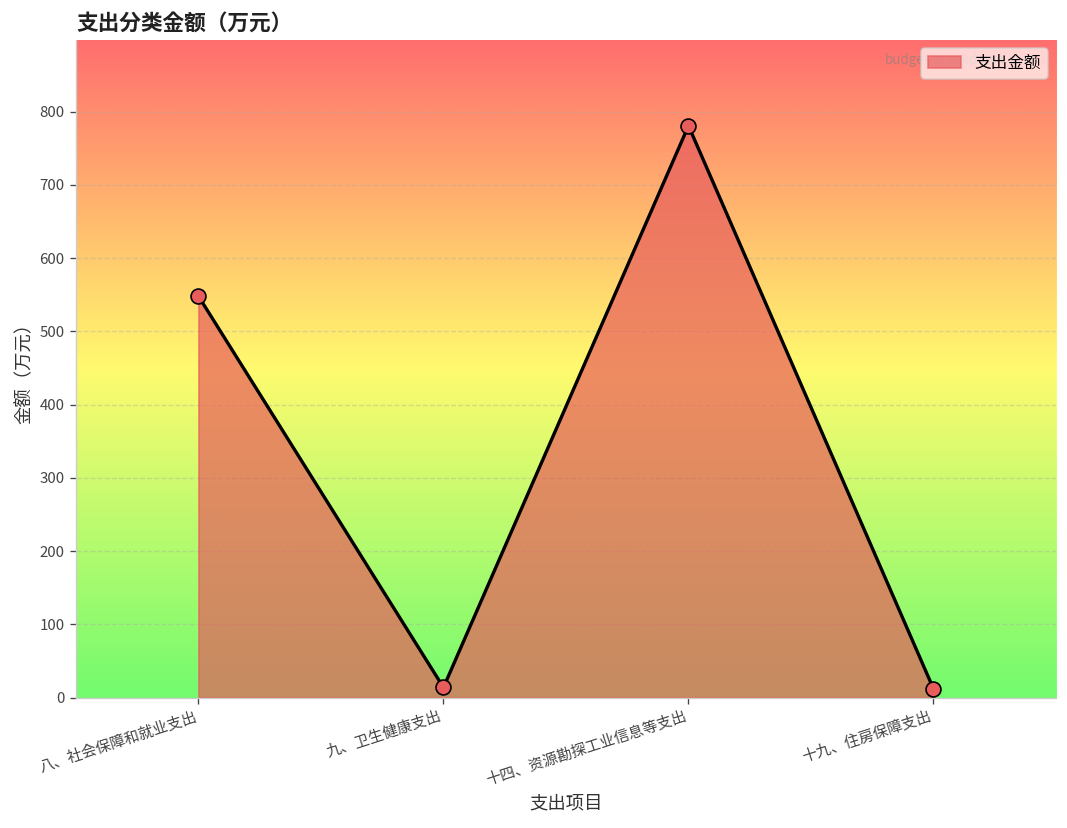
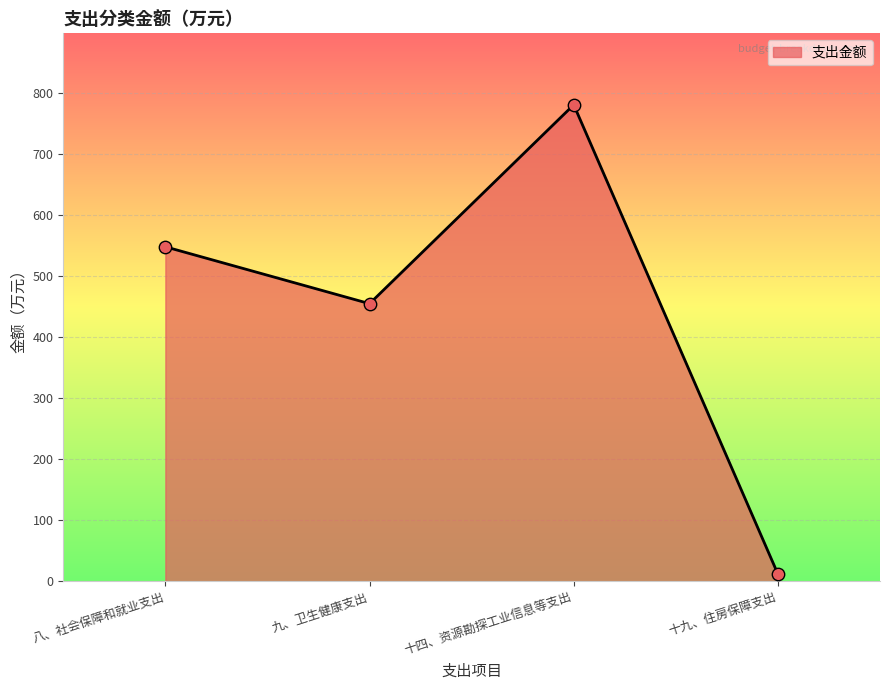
九、卫生健康支出: 10 -> 450
